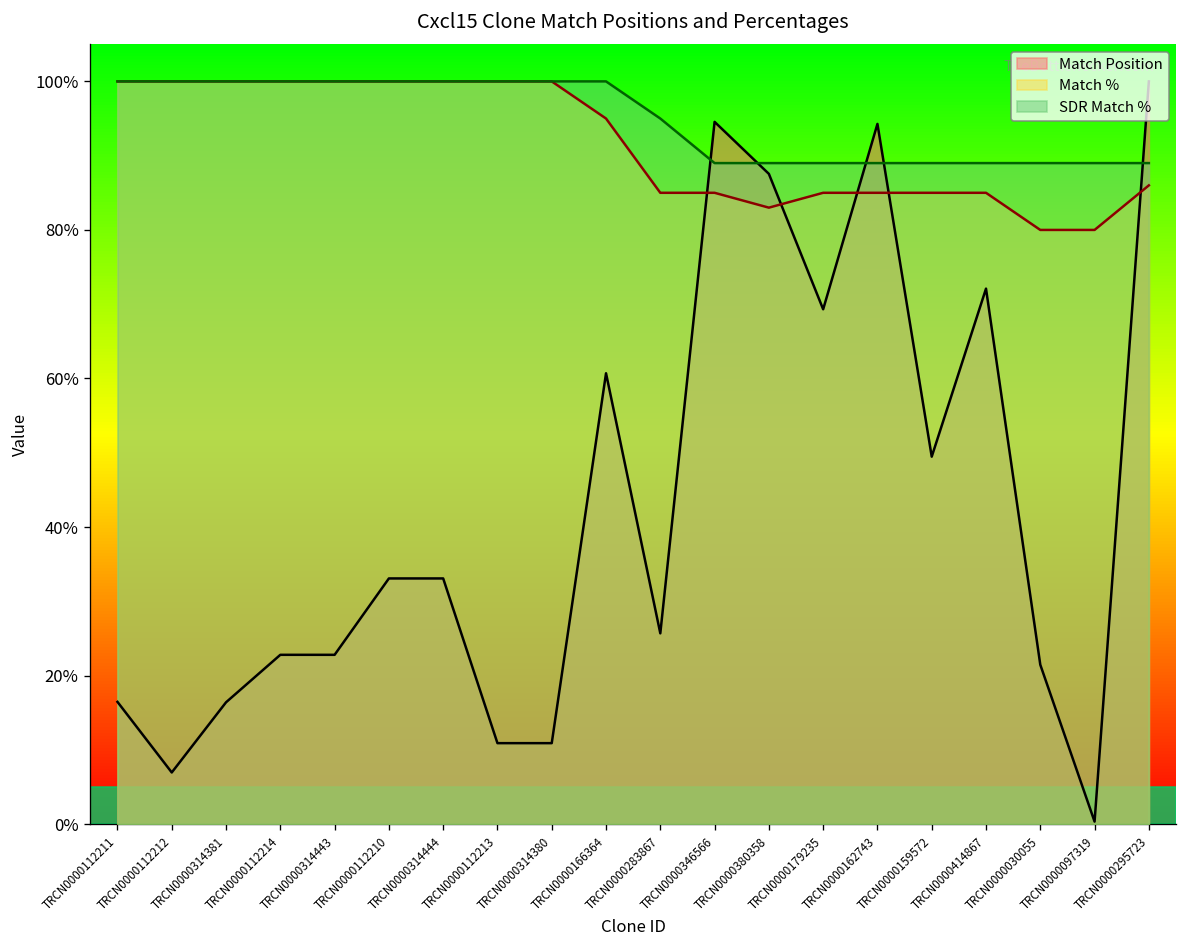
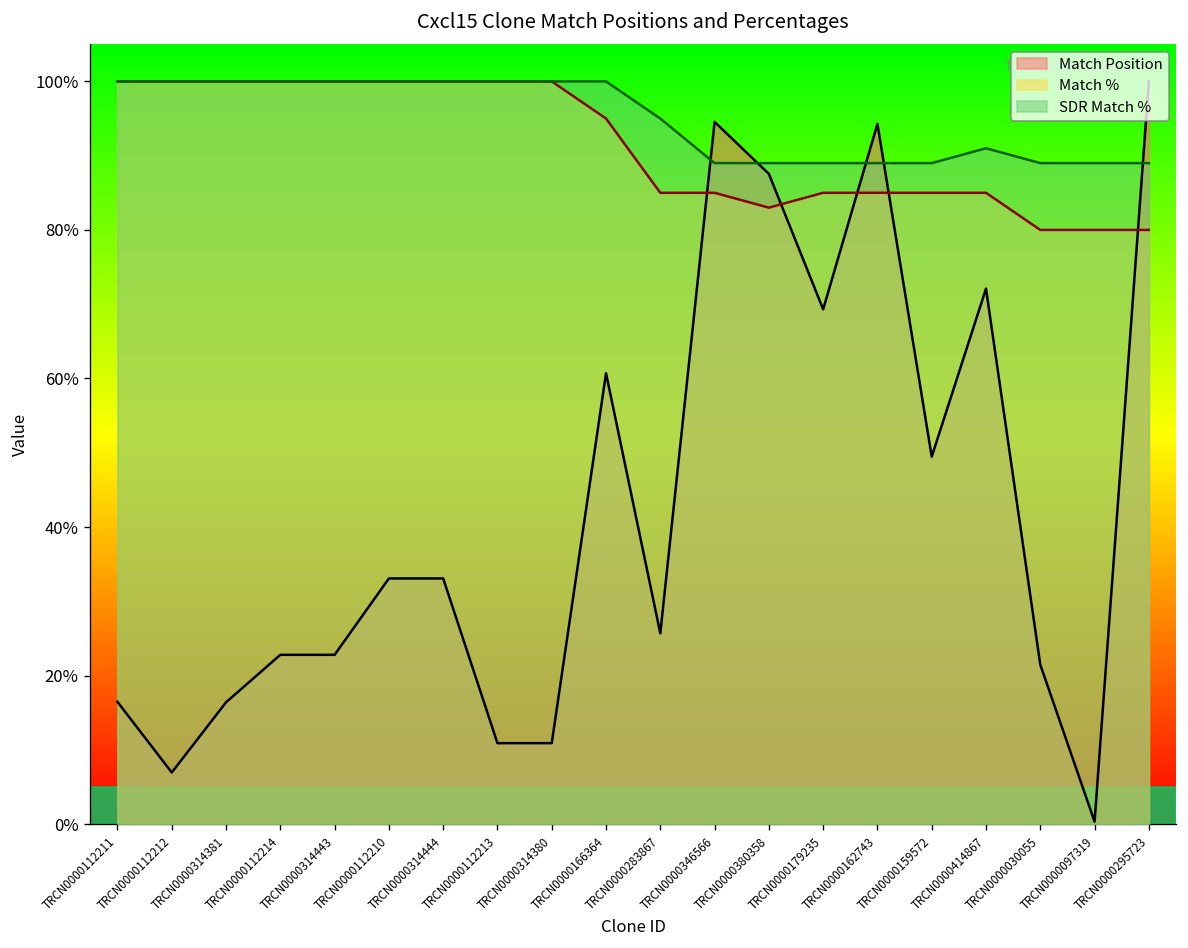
SDR Match %, TRCN0000414867: 89% -> 91%
Match %, TRCN0000295723: 86% -> 80%
